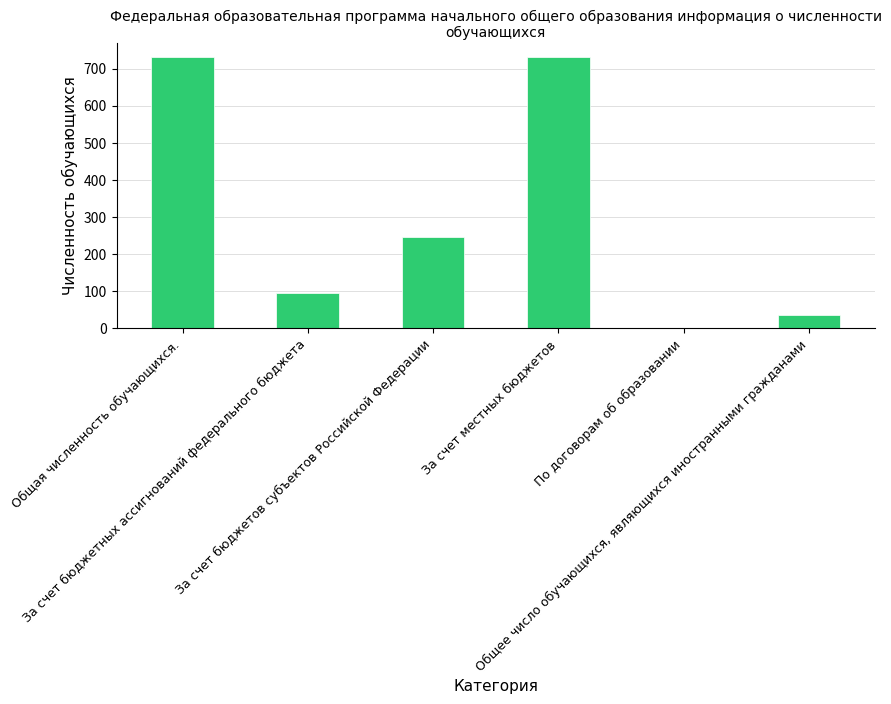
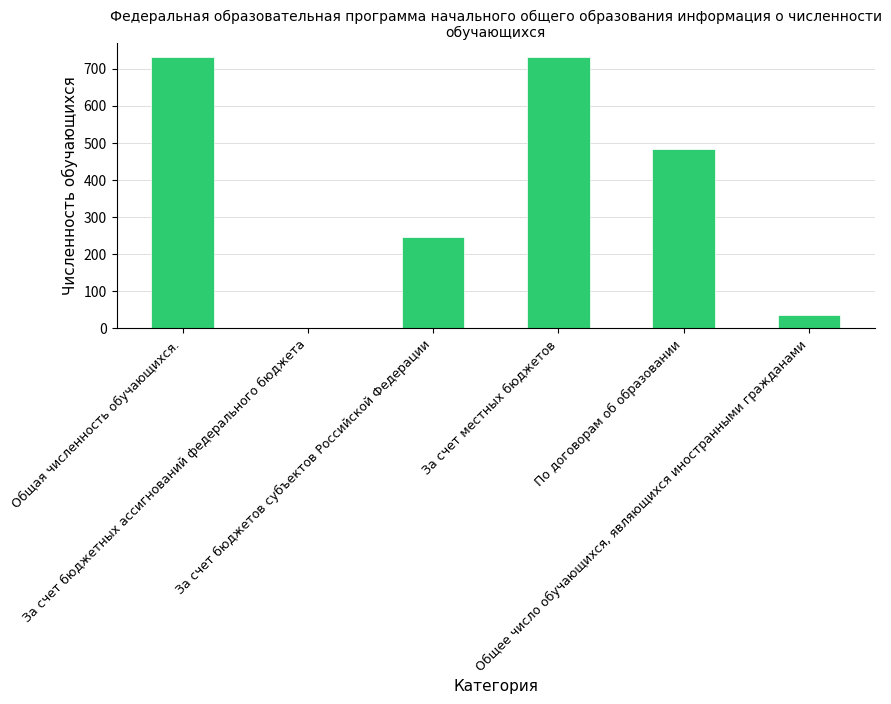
За счет бюджетных ассигнований федерального бюджета: 90 -> 0
По договорам об образовании: 0 -> 480
